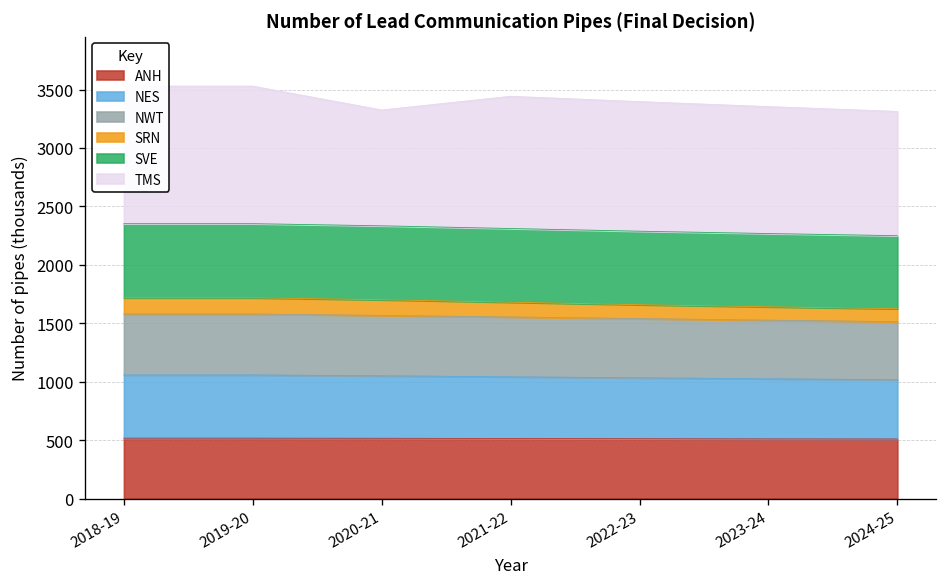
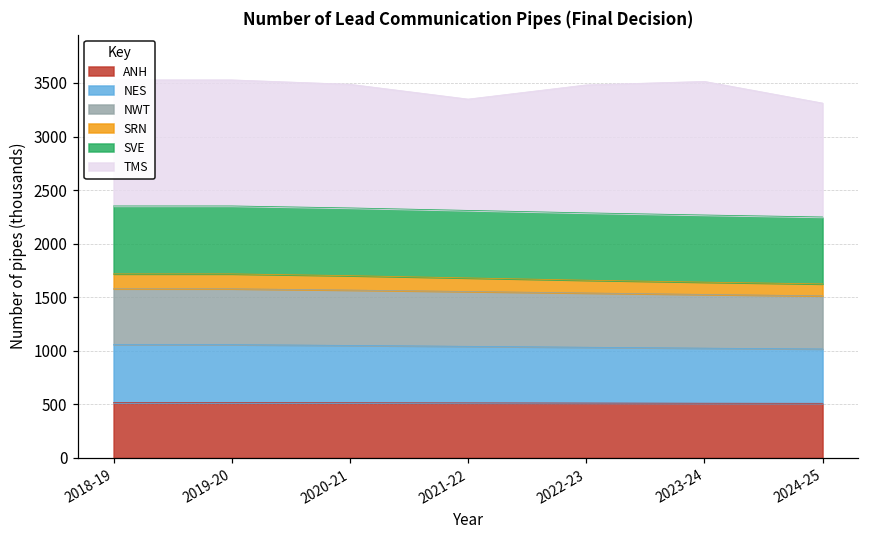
TMS, 2020-21: 1000 -> 1200
TMS, 2021-22: 1100 -> 1000
TMS, 2022-23: 1100 -> 1200
TMS, 2023-24: 1100 -> 1200
